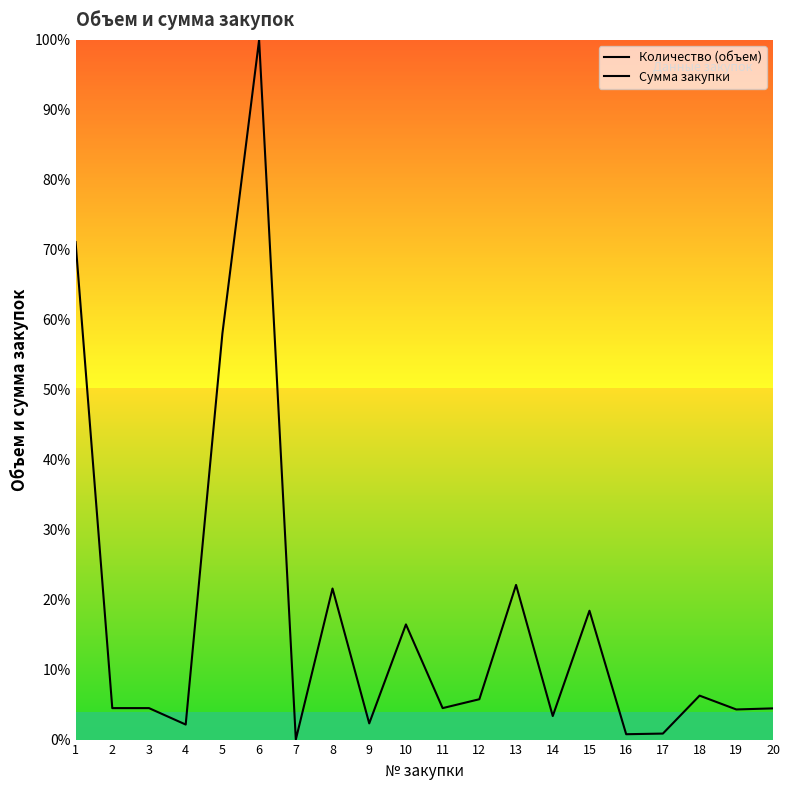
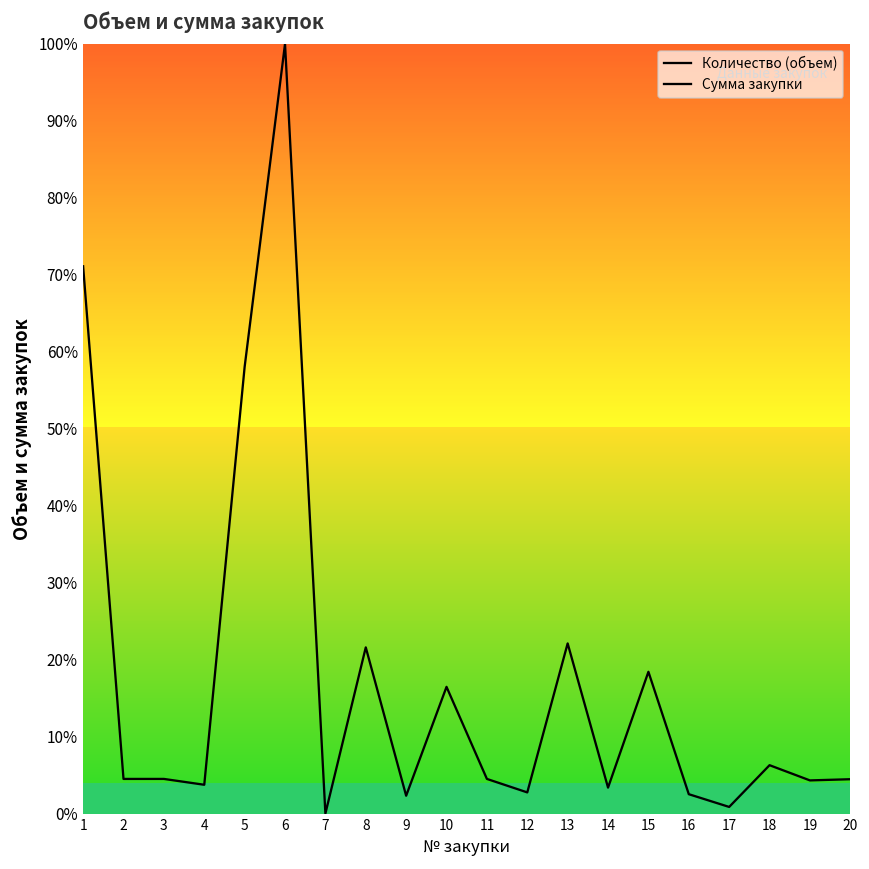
4: 2% -> 4%
12: 6% -> 3%
16: 1% -> 3%
